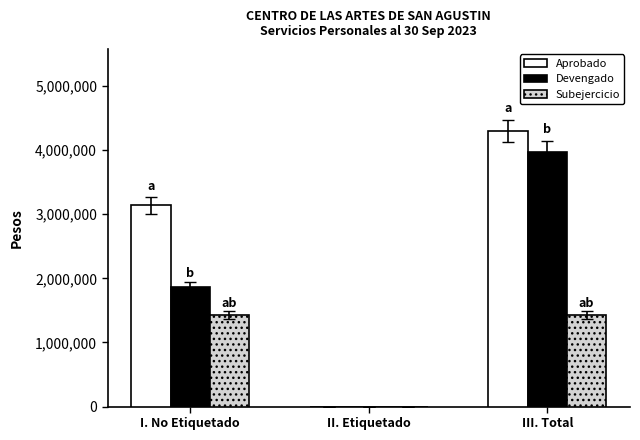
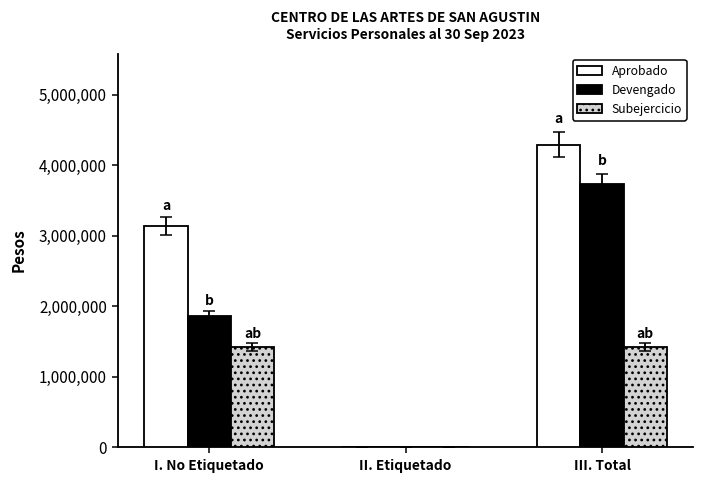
Devengado, III. Total: 4,000,000 -> 3,700,000
